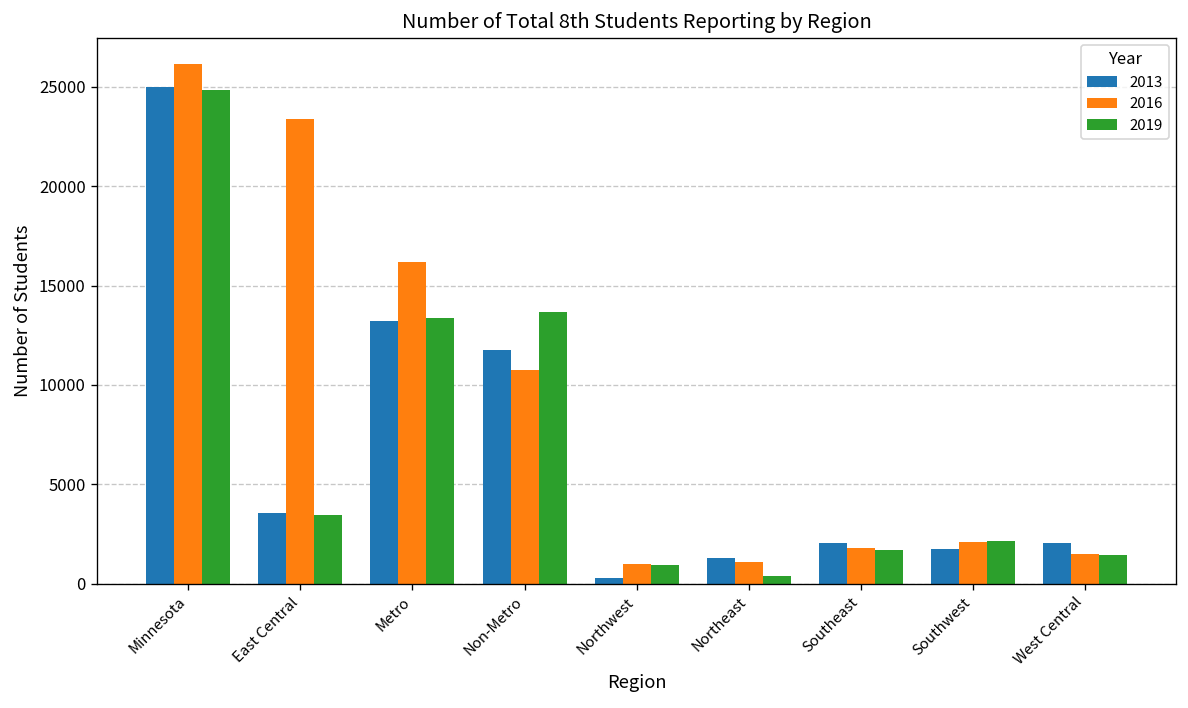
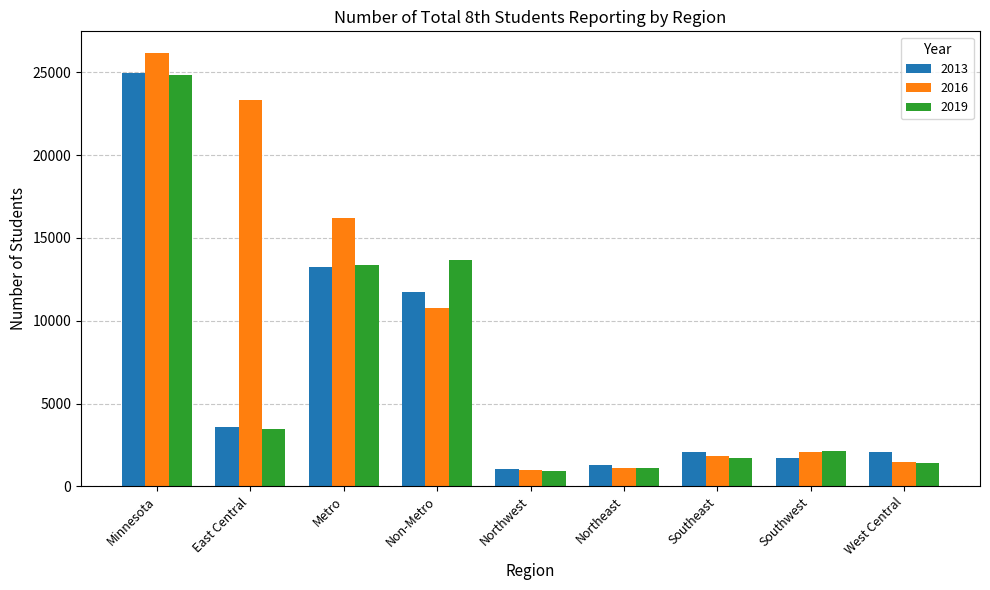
2013, Northwest: 300 -> 1000
2019, Northeast: 400 -> 1100
